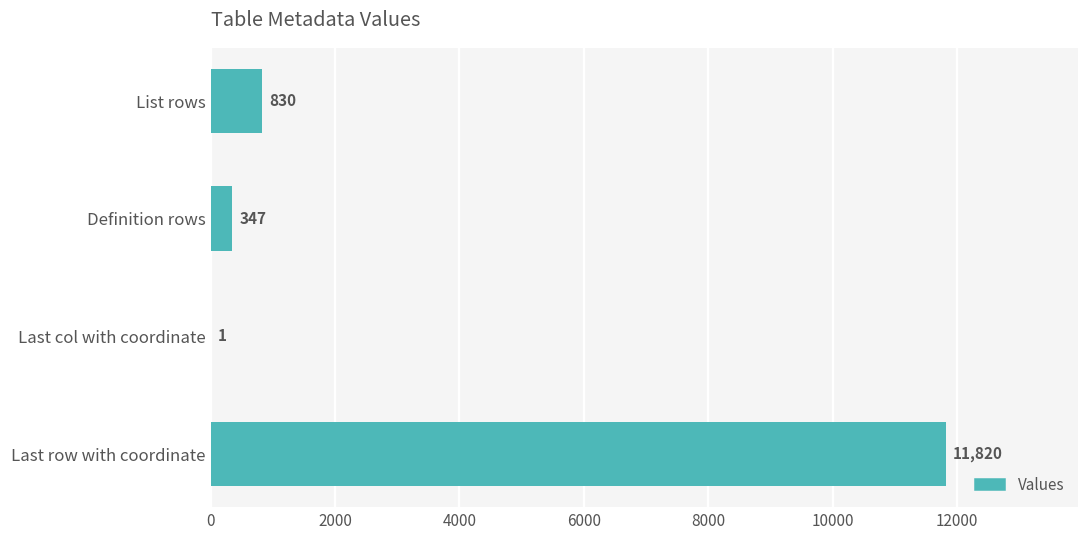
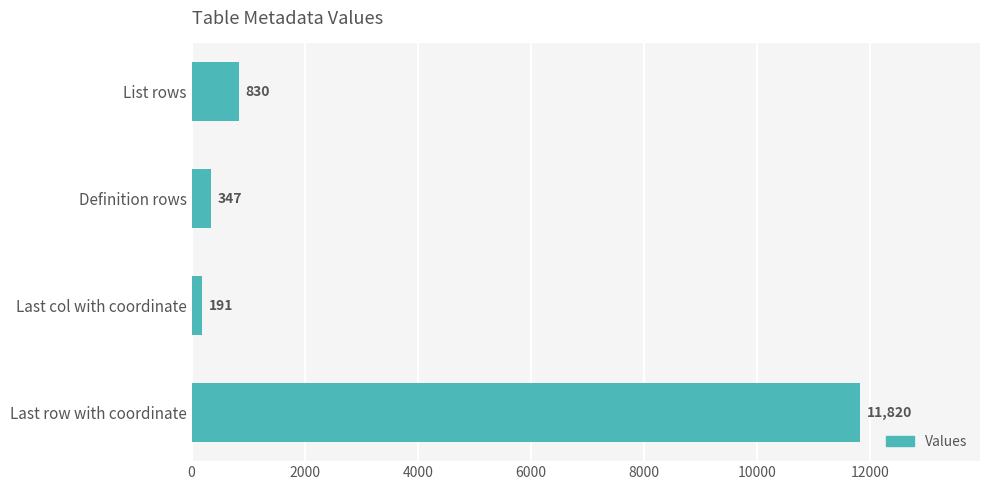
Last col with coordinate: 1 -> 191
